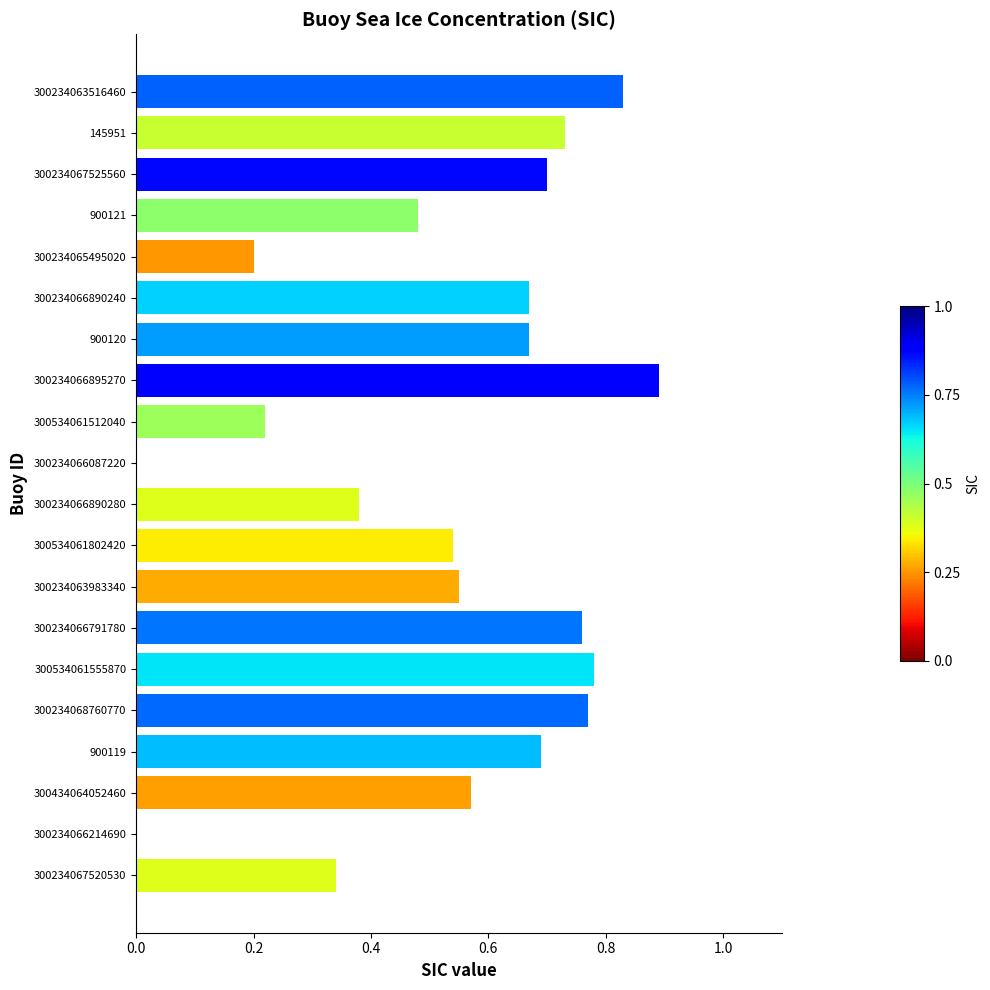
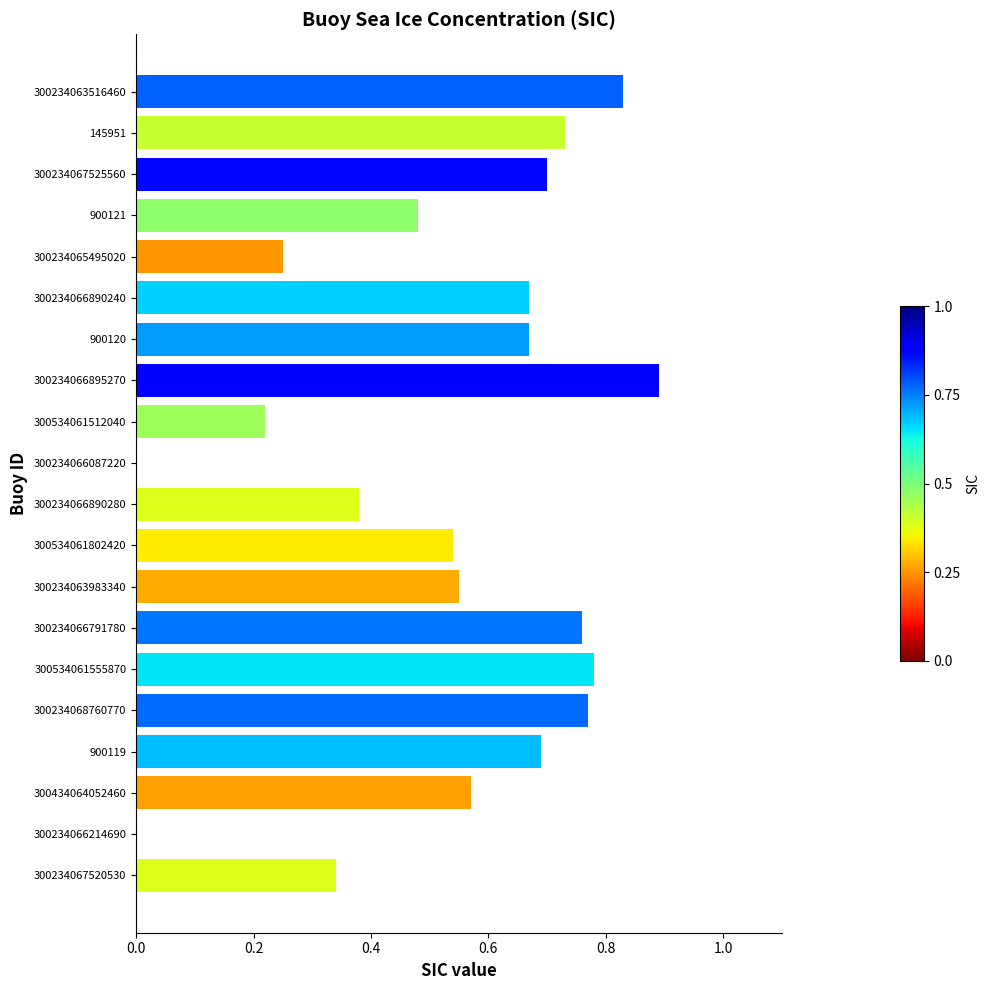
300234065495020: 0.20 -> 0.25
